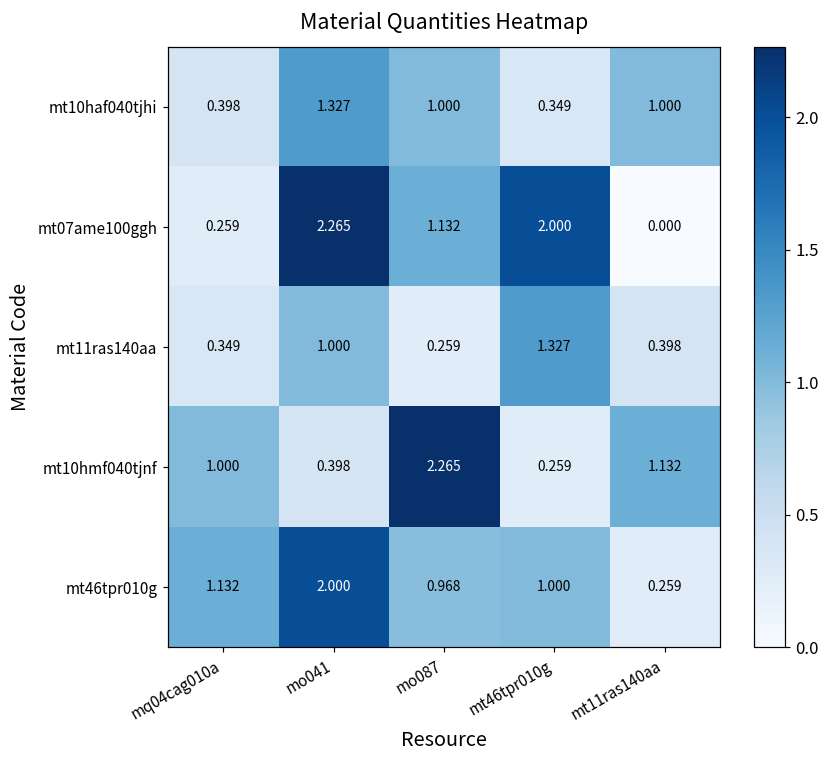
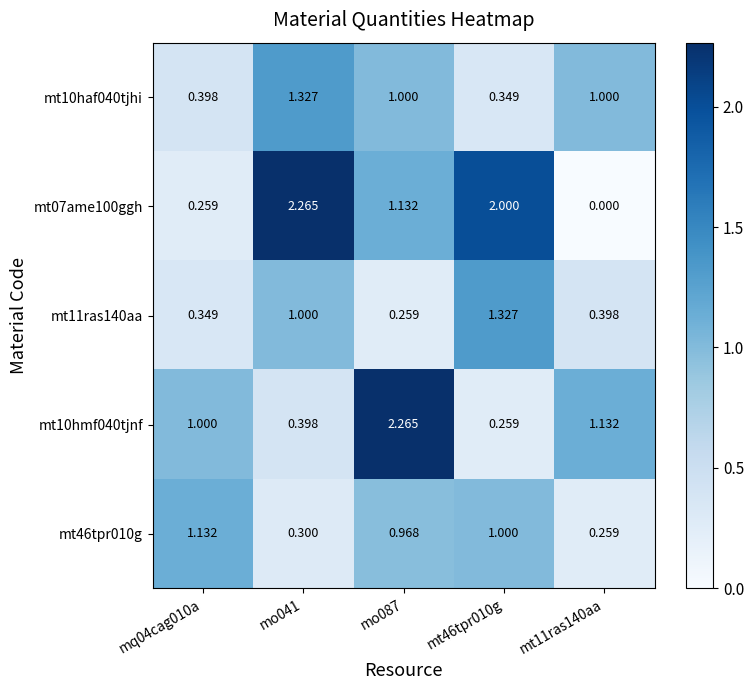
mt46tpr010g, mo041: 2.000 -> 0.300
